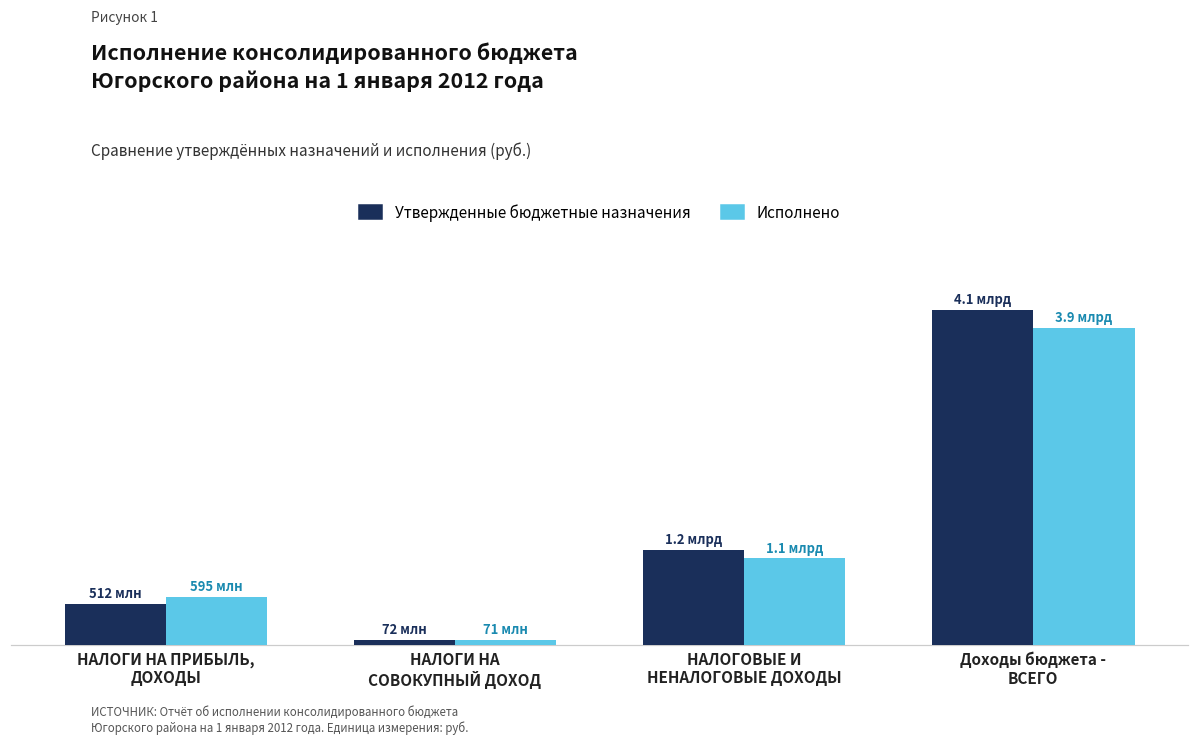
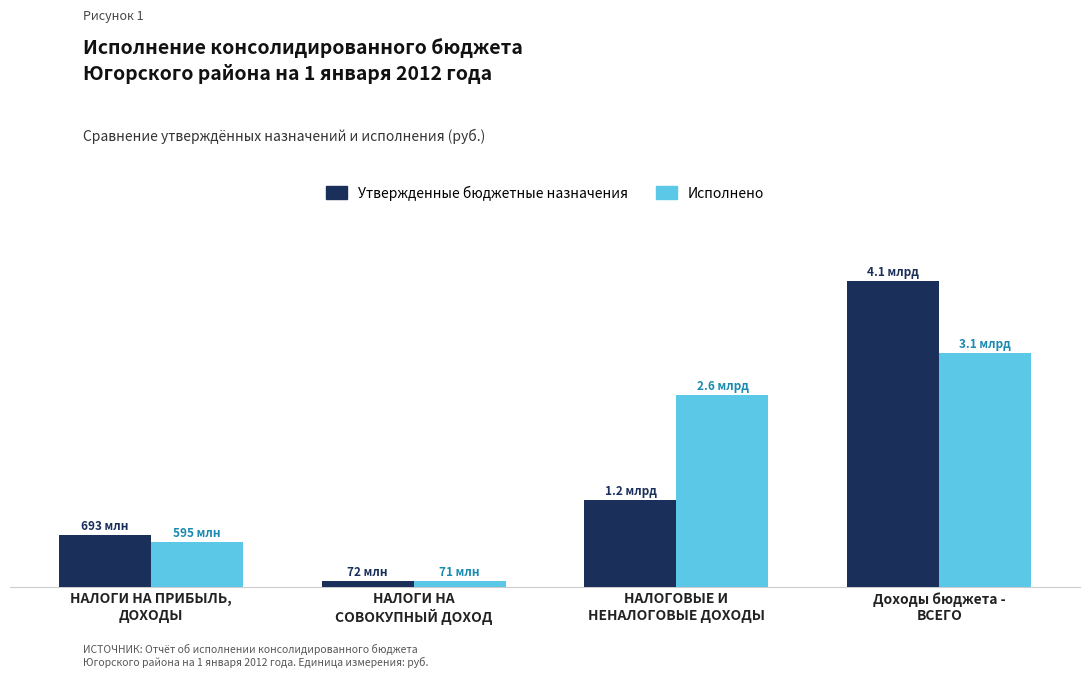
Утвержденные бюджетные назначения, НАЛОГИ НА ПРИБЫЛЬ, ДОХОДЫ: 512 -> 693
Исполнено, НАЛОГОВЫЕ И НЕНАЛОГОВЫЕ ДОХОДЫ: 1.1 -> 2.6
Исполнено, Доходы бюджета - ВСЕГО: 3.9 -> 3.1
